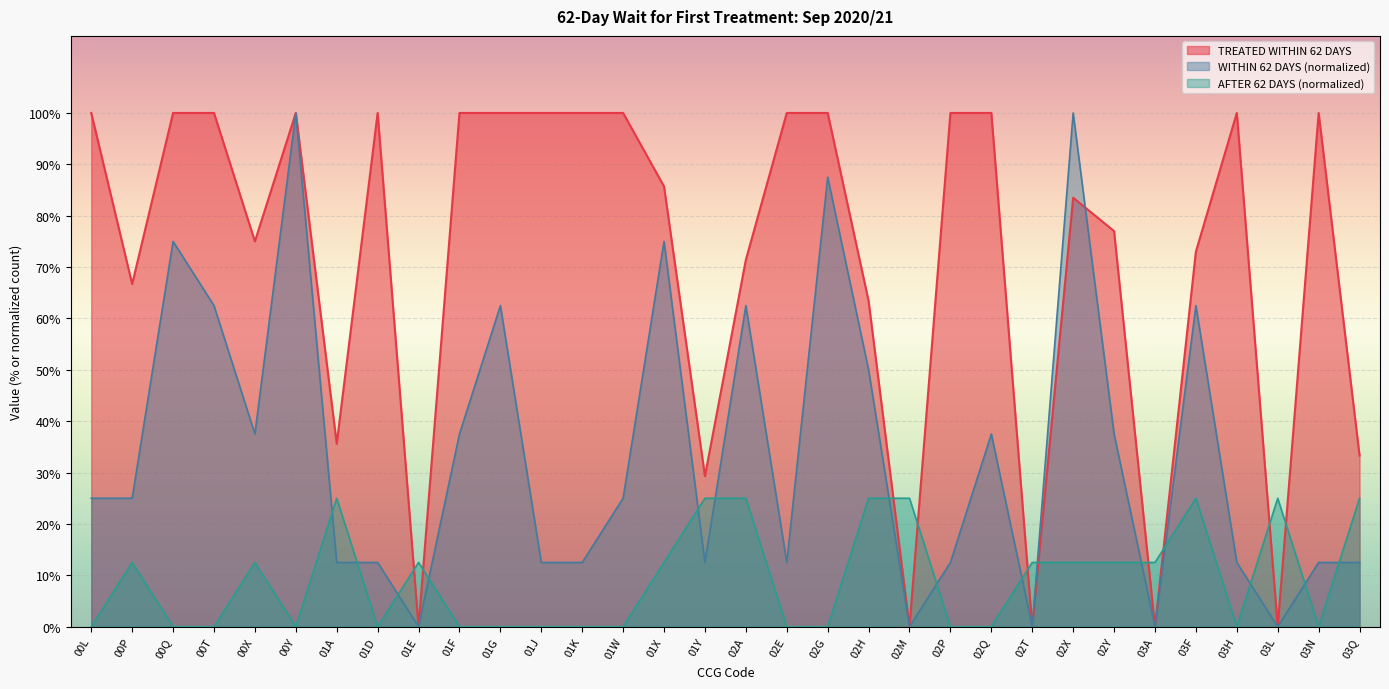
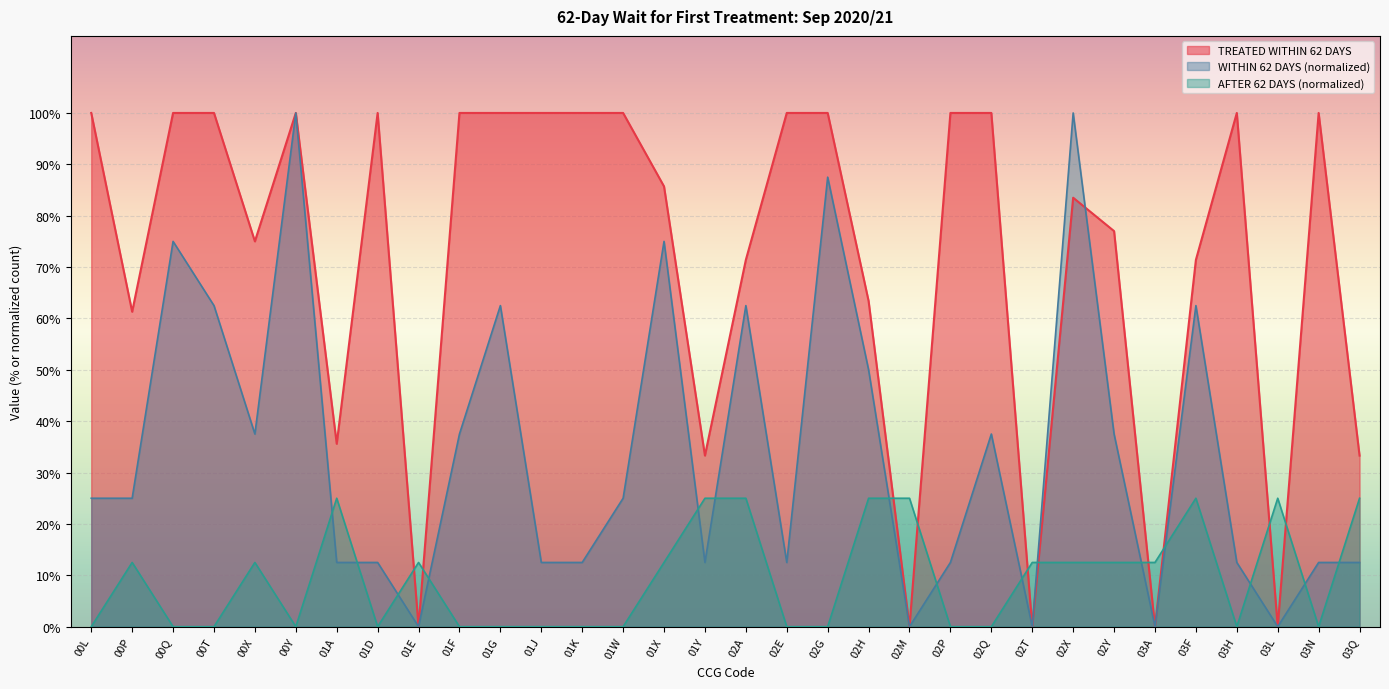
TREATED WITHIN 62 DAYS, 00P: 67% -> 61%
TREATED WITHIN 62 DAYS, 01Y: 29% -> 33%
TREATED WITHIN 62 DAYS, 03F: 73% -> 71%
